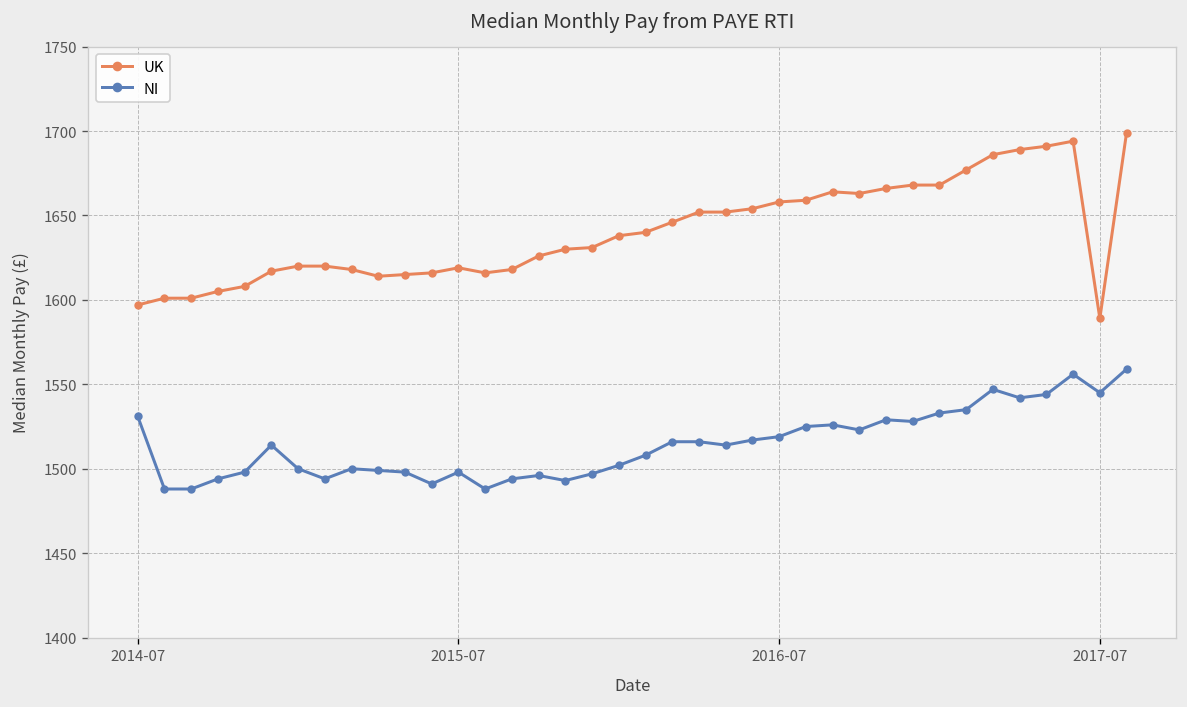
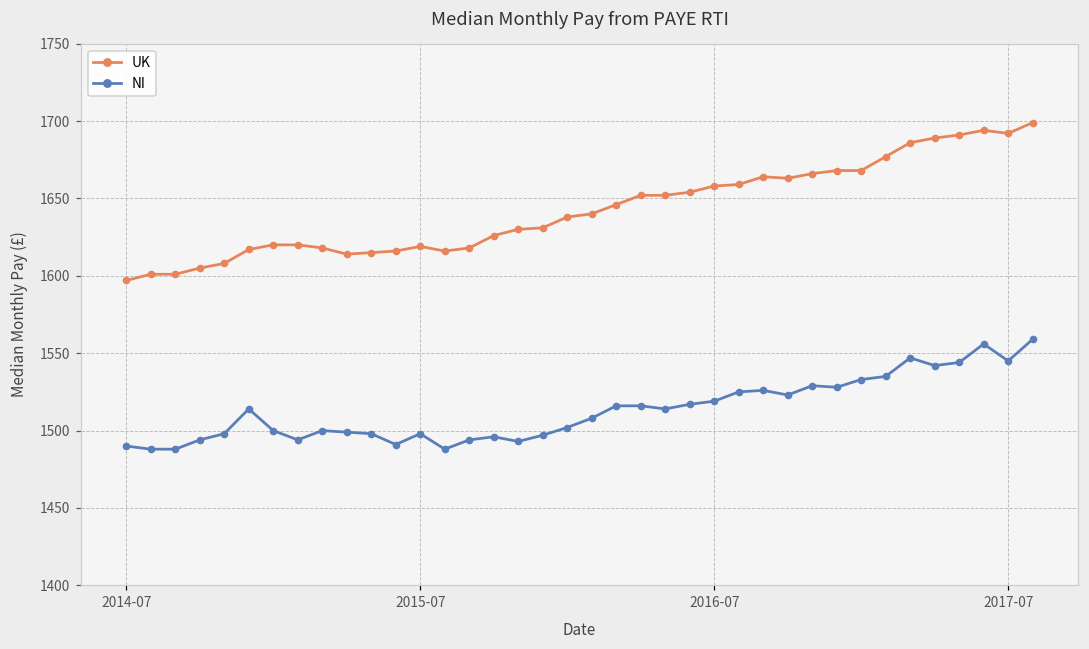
NI, 2014-07: 1531 -> 1490
UK, 2017-07: 1589 -> 1692
